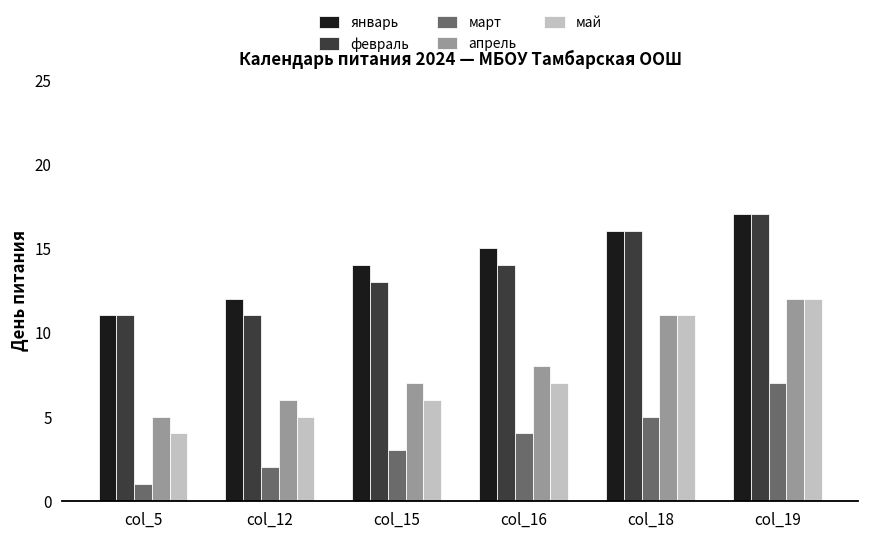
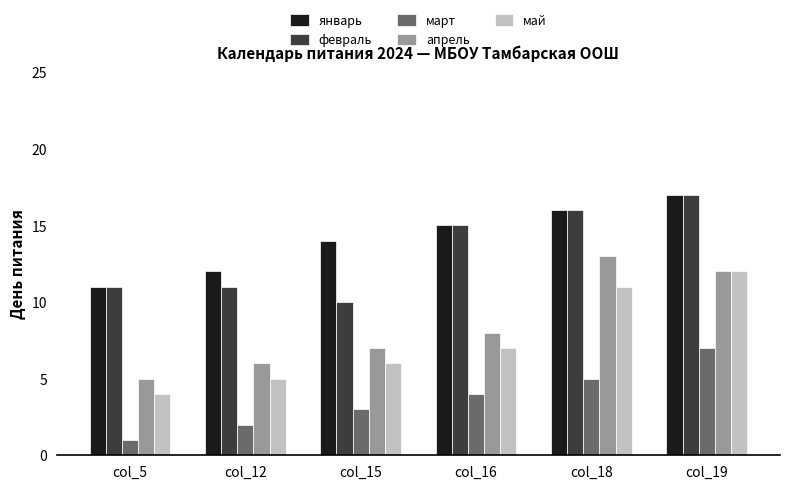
февраль, col_15: 13 -> 10
февраль, col_16: 14 -> 15
апрель, col_18: 11 -> 13
